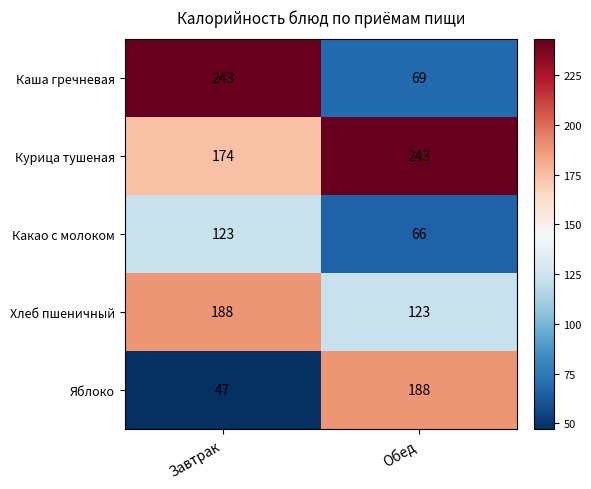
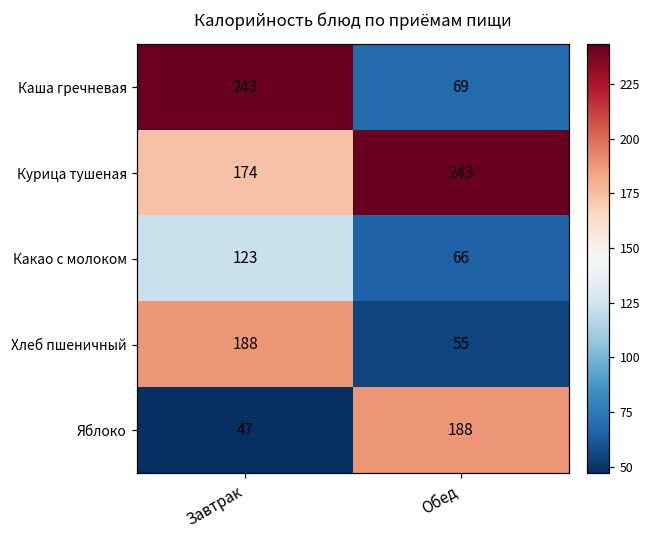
Хлеб пшеничный, Обед: 123 -> 55
